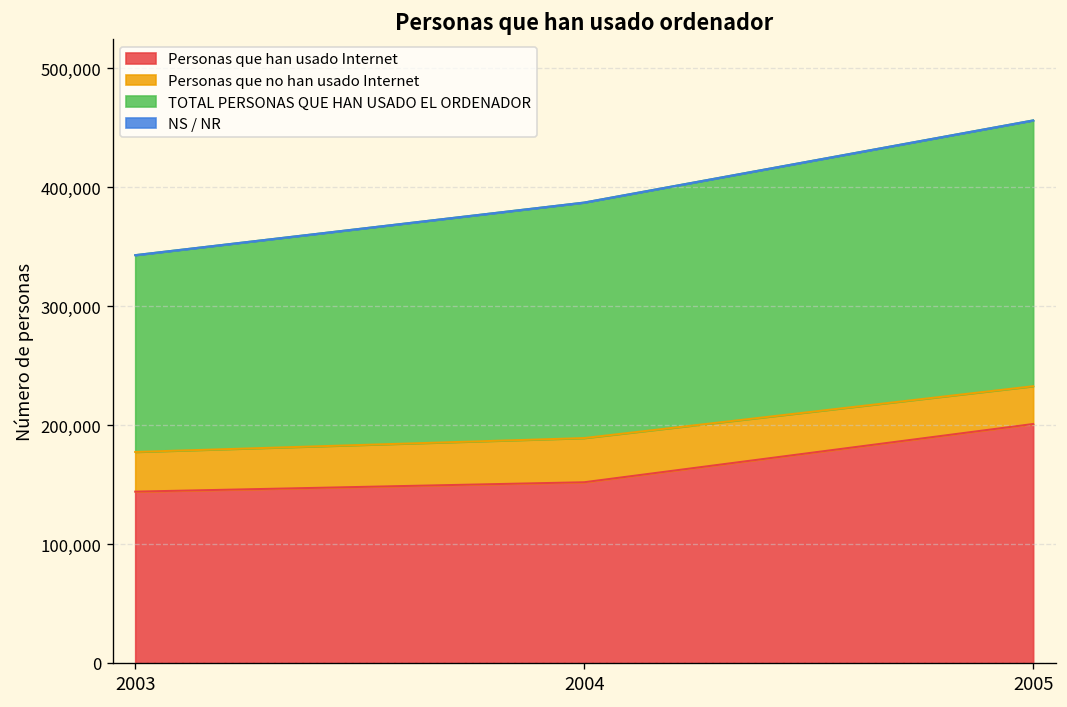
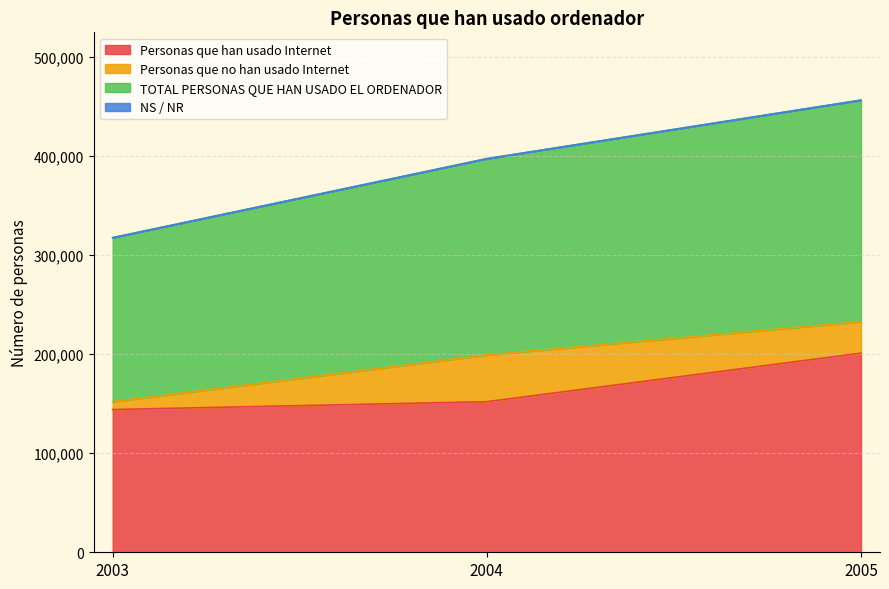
Personas que no han usado Internet, 2003: 30,000 -> 10,000
Personas que no han usado Internet, 2004: 40,000 -> 50,000
